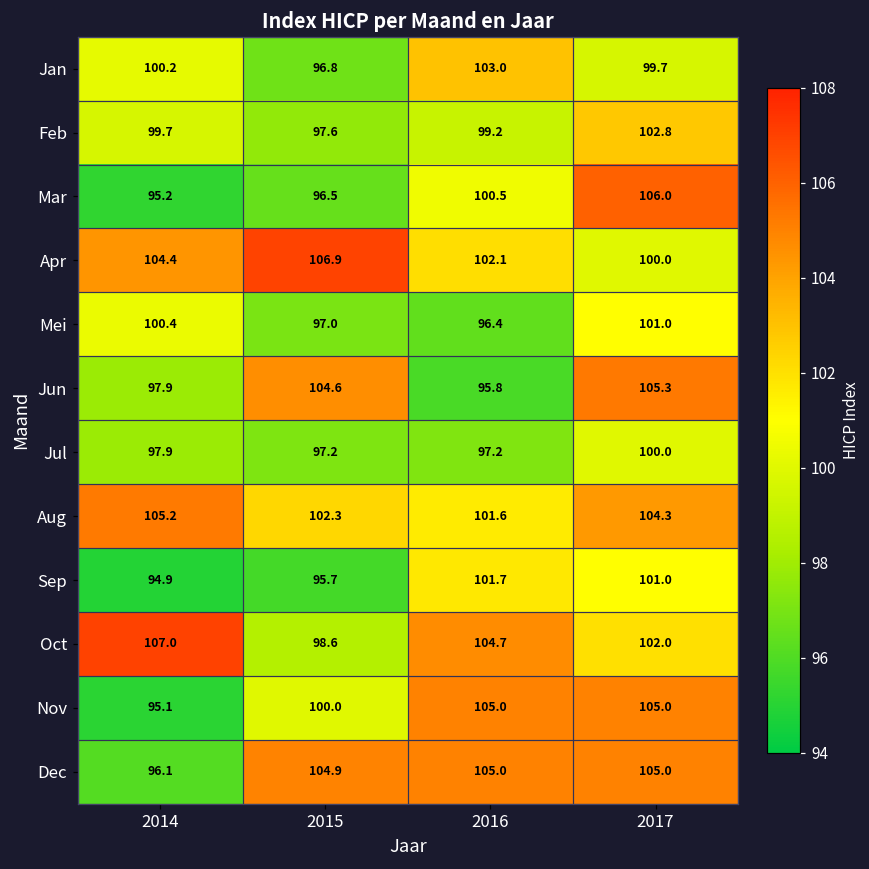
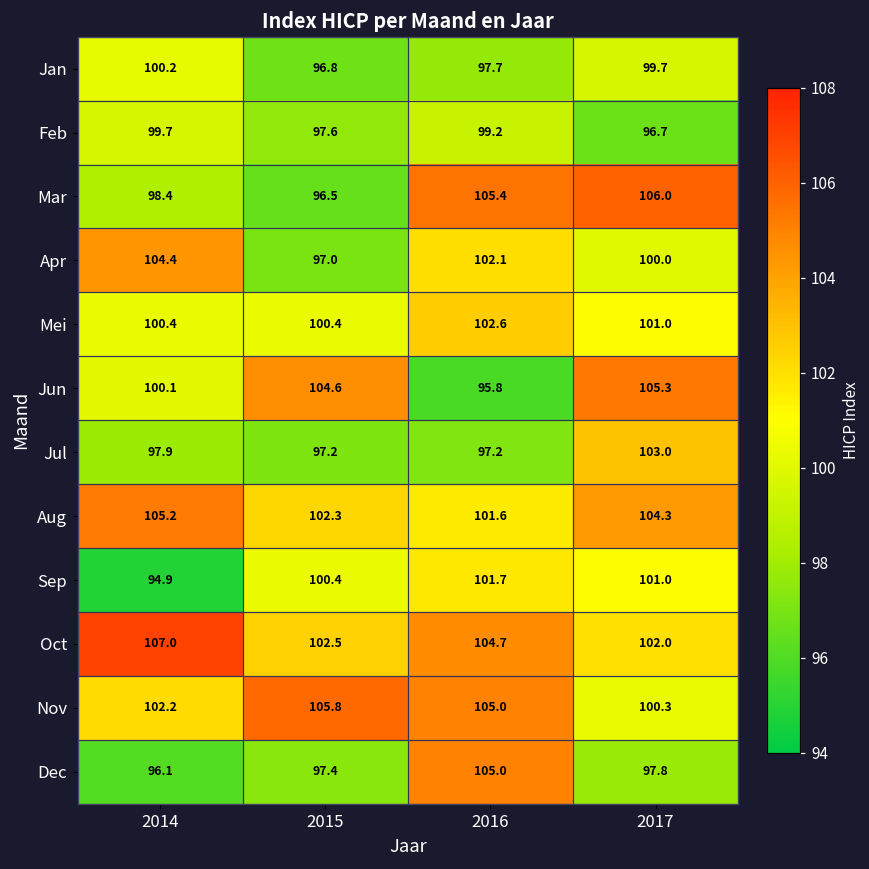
Jan, 2016: 103.0 -> 97.7
Feb, 2017: 102.8 -> 96.7
Mar, 2014: 95.2 -> 98.4
Mar, 2016: 100.5 -> 105.4
Apr, 2015: 106.9 -> 97.0
Mei, 2015: 97.0 -> 100.4
Mei, 2016: 96.4 -> 102.6
Jun, 2014: 97.9 -> 100.1
Jul, 2017: 100.0 -> 103.0
Sep, 2015: 95.7 -> 100.4
Oct, 2015: 98.6 -> 102.5
Nov, 2014: 95.1 -> 102.2
Nov, 2015: 100.0 -> 105.8
Nov, 2017: 105.0 -> 100.3
Dec, 2015: 104.9 -> 97.4
Dec, 2017: 105.0 -> 97.8
